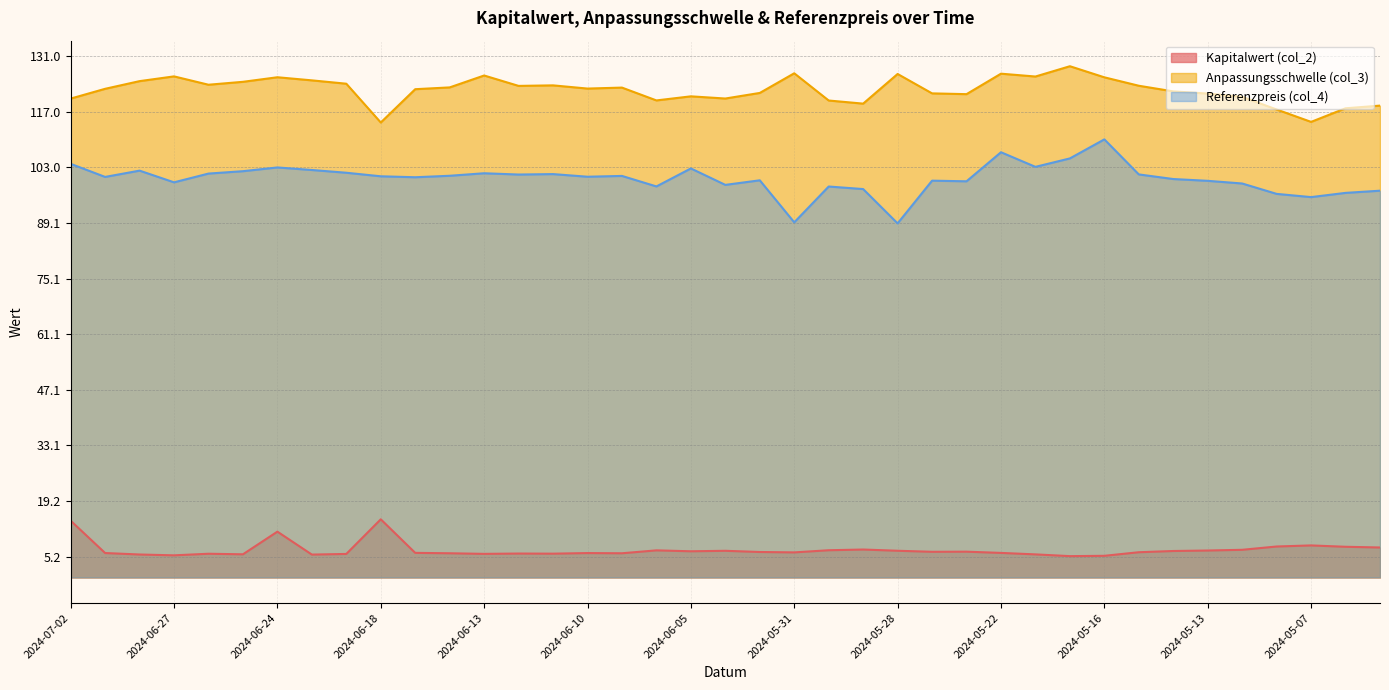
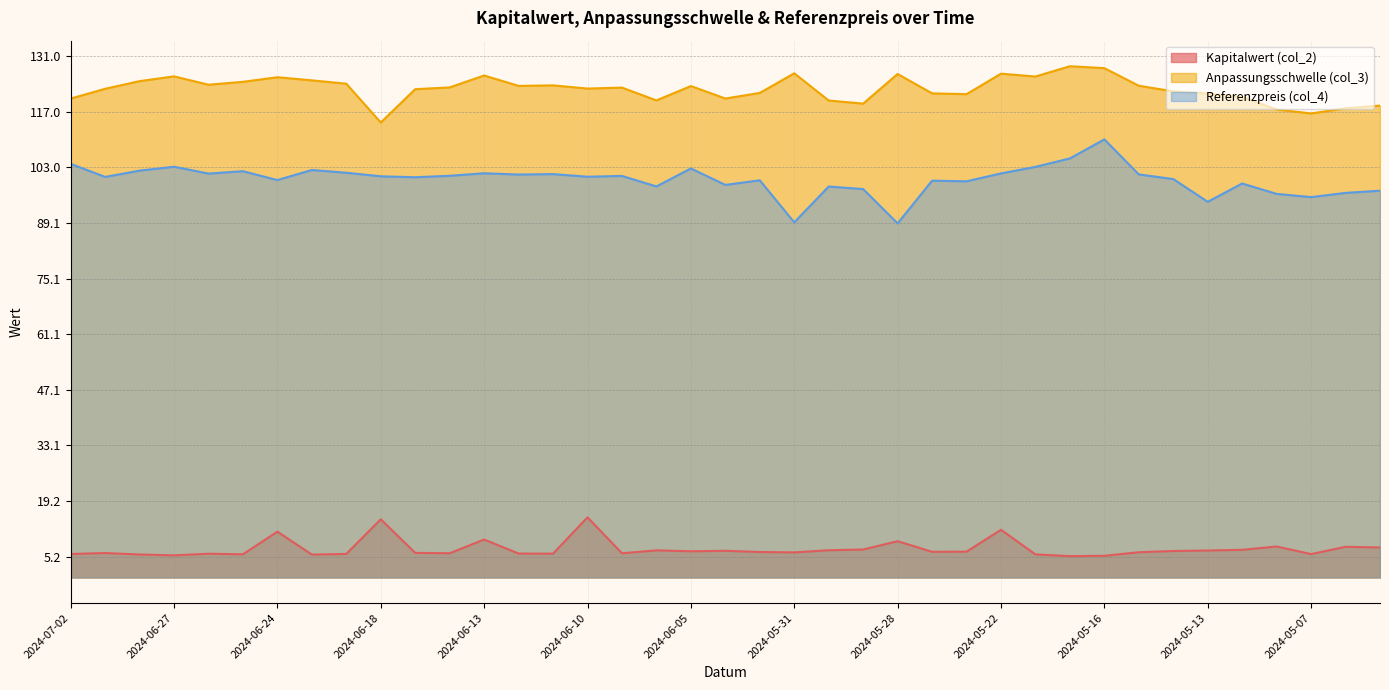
Kapitalwert (col_2), 2024-07-02: 14 -> 6
Referenzpreis (col_4), 2024-06-27: 99 -> 103
Referenzpreis (col_4), 2024-06-24: 103 -> 100
Kapitalwert (col_2), 2024-06-13: 6 -> 10
Kapitalwert (col_2), 2024-06-10: 6 -> 15
Anpassungsschwelle (col_3), 2024-06-05: 121 -> 123
Kapitalwert (col_2), 2024-05-28: 7 -> 9
Kapitalwert (col_2), 2024-05-22: 6 -> 12
Referenzpreis (col_4), 2024-05-22: 107 -> 101
Anpassungsschwelle (col_3), 2024-05-16: 126 -> 128
Referenzpreis (col_4), 2024-05-13: 100 -> 94
Kapitalwert (col_2), 2024-05-07: 8 -> 6
Anpassungsschwelle (col_3), 2024-05-07: 114 -> 117
